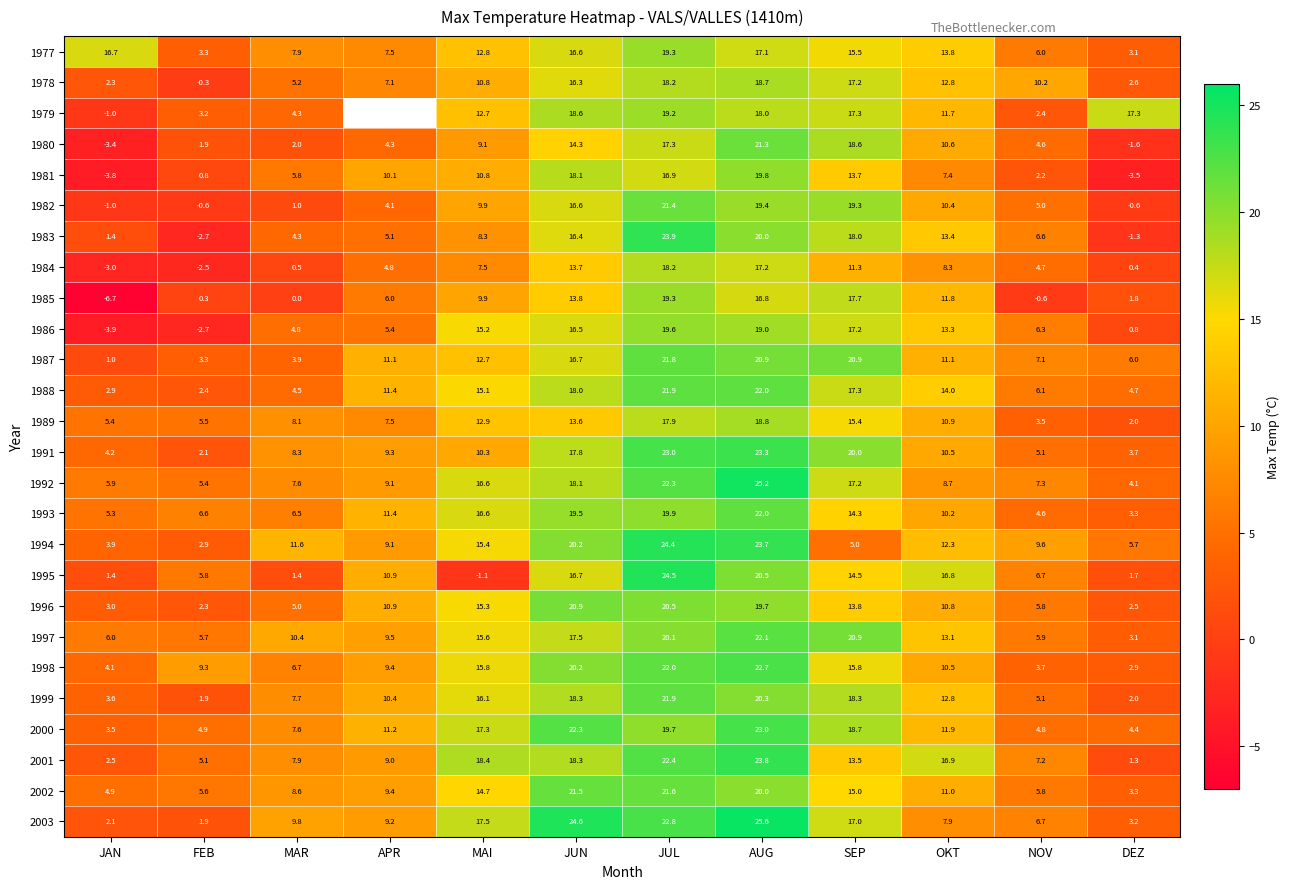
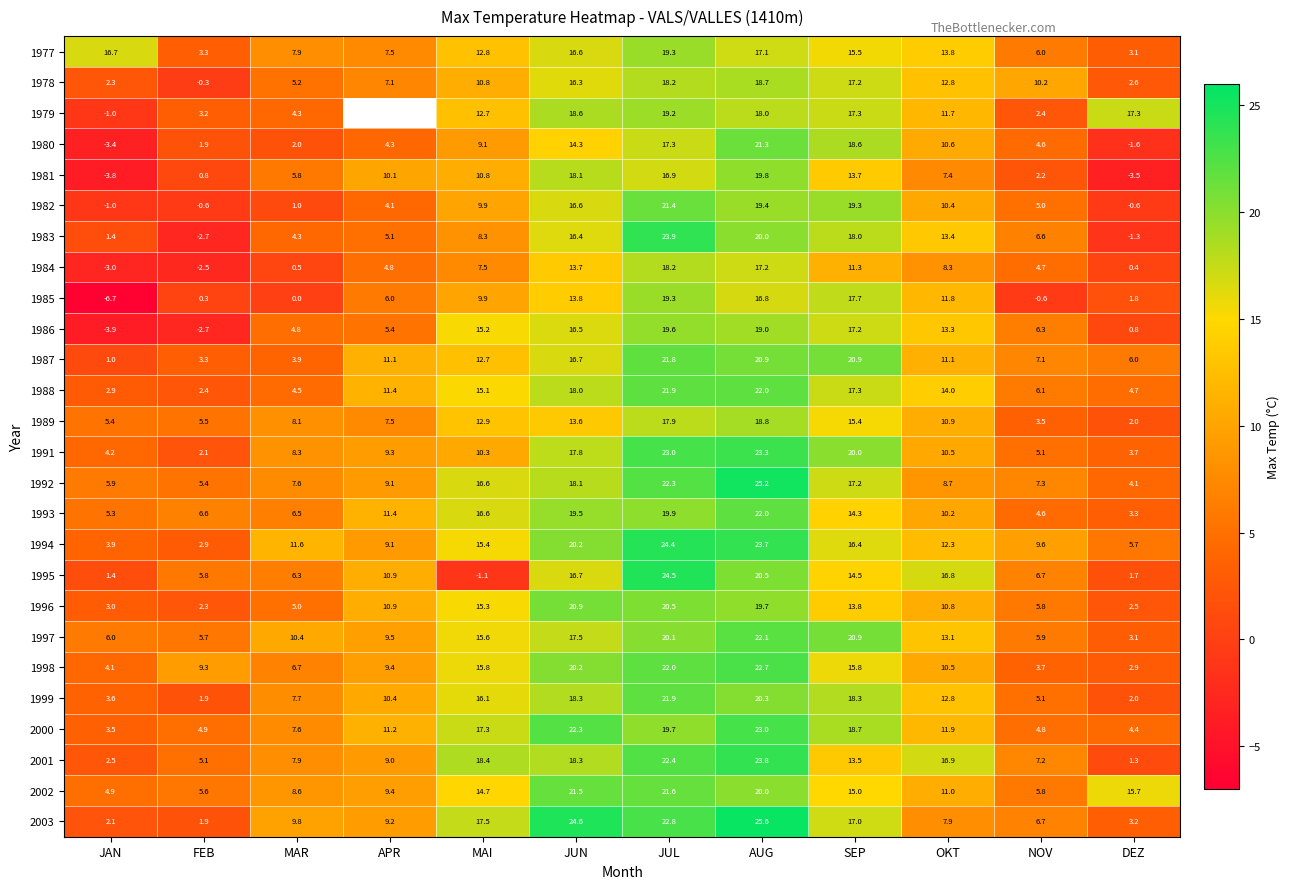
1994, SEP: 5.0 -> 16.4
1995, MAR: 1.4 -> 6.3
2002, DEZ: 3.3 -> 15.7
